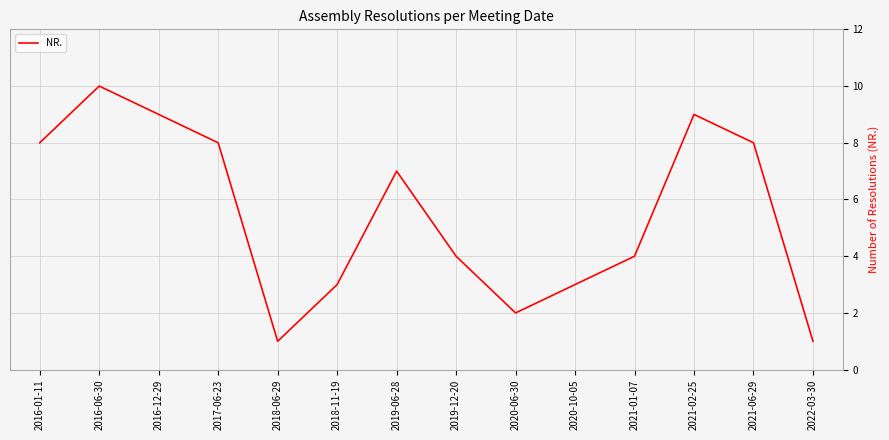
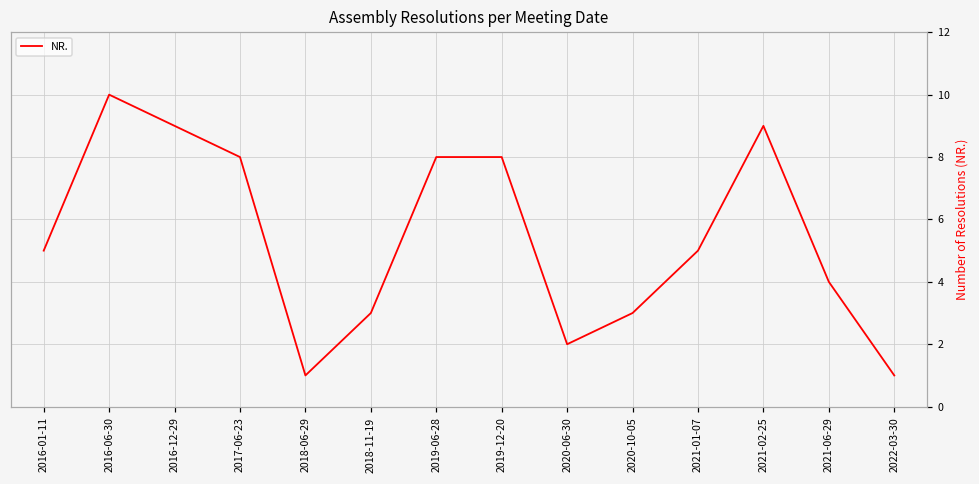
2016-01-11: 8 -> 5
2019-06-28: 7 -> 8
2019-12-20: 4 -> 8
2021-01-07: 4 -> 5
2021-06-29: 8 -> 4
